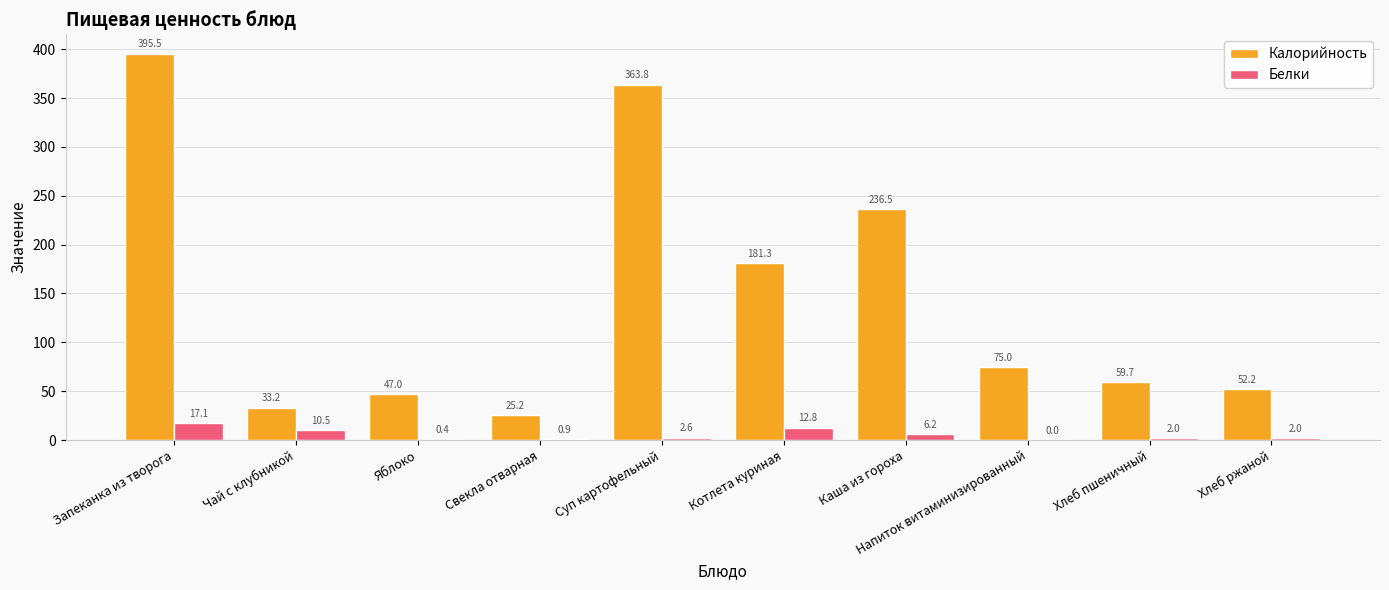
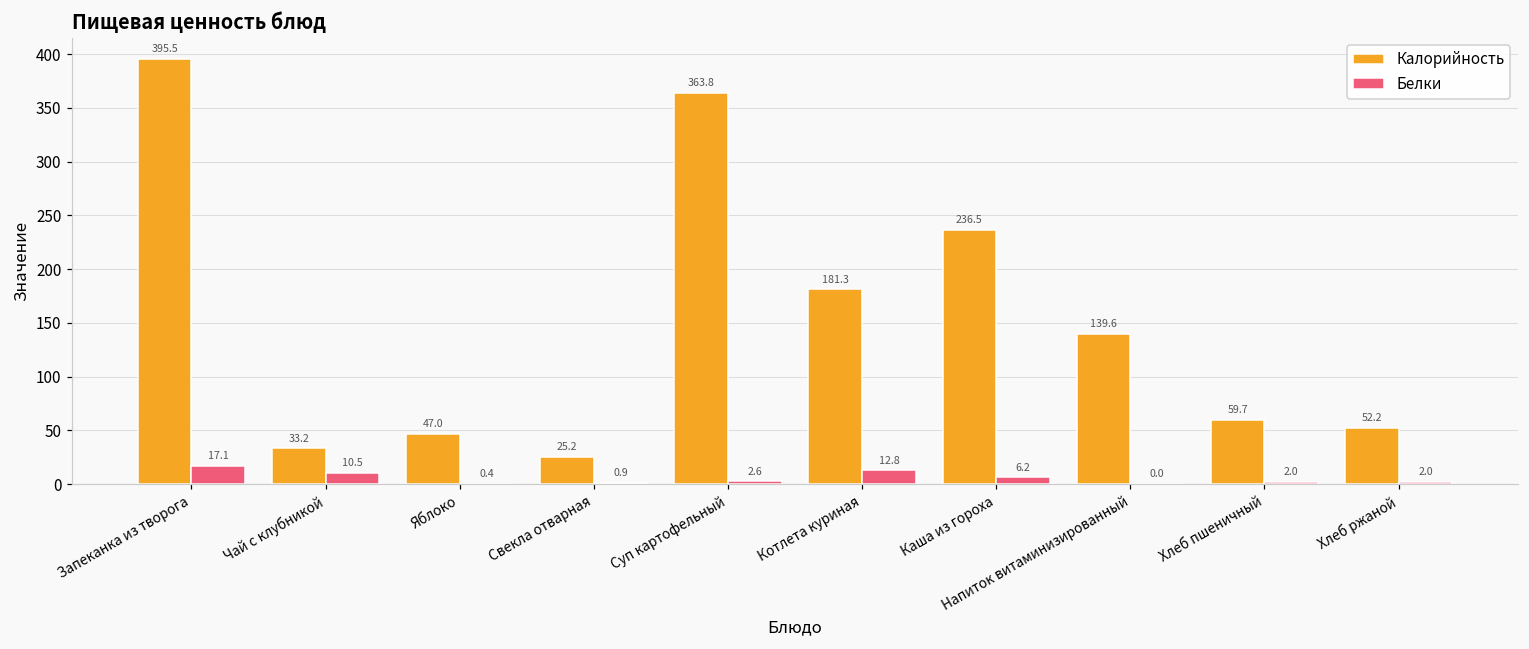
Калорийность, Напиток витаминизированный: 75.0 -> 139.6
